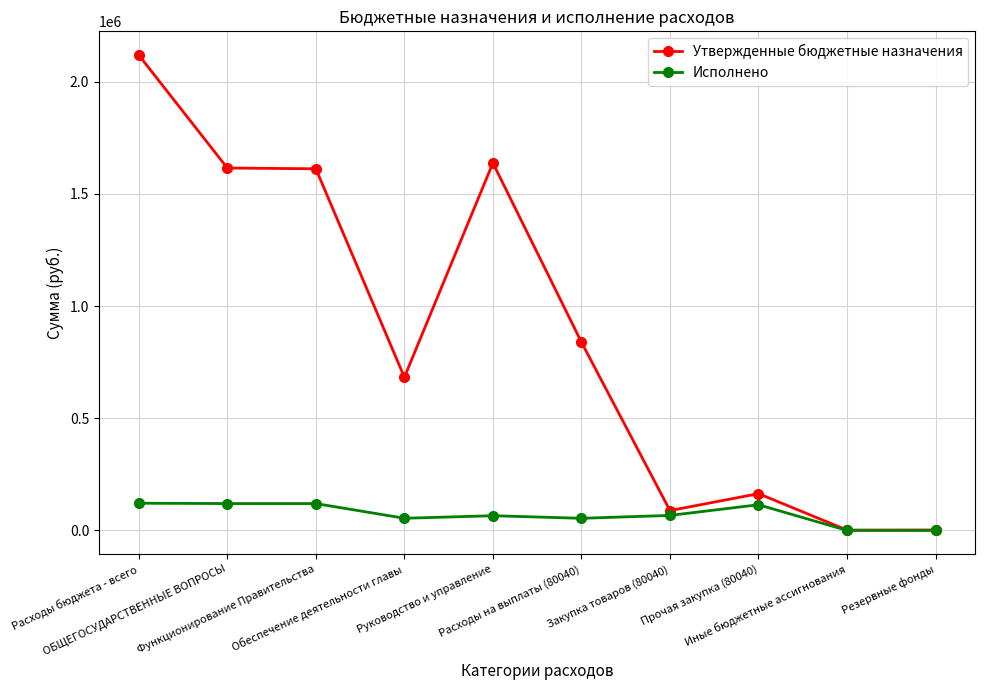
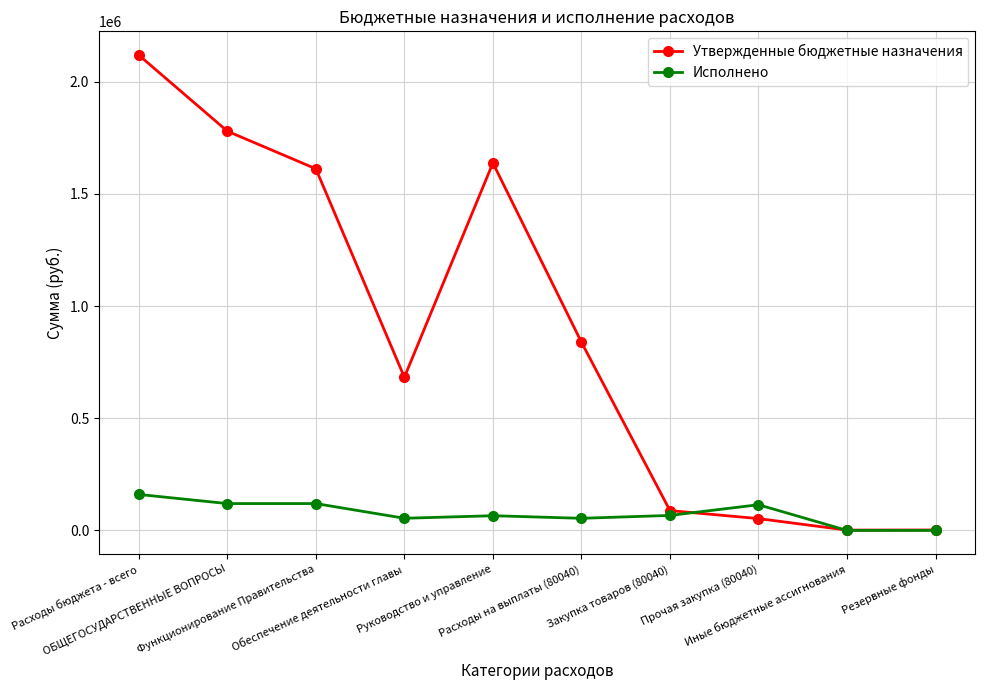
Исполнено, Расходы бюджета - всего: 120000 -> 160000
Утвержденные бюджетные назначения, ОБЩЕГОСУДАРСТВЕННЫЕ ВОПРОСЫ: 1620000 -> 1780000
Утвержденные бюджетные назначения, Прочая закупка (80040): 160000 -> 50000
